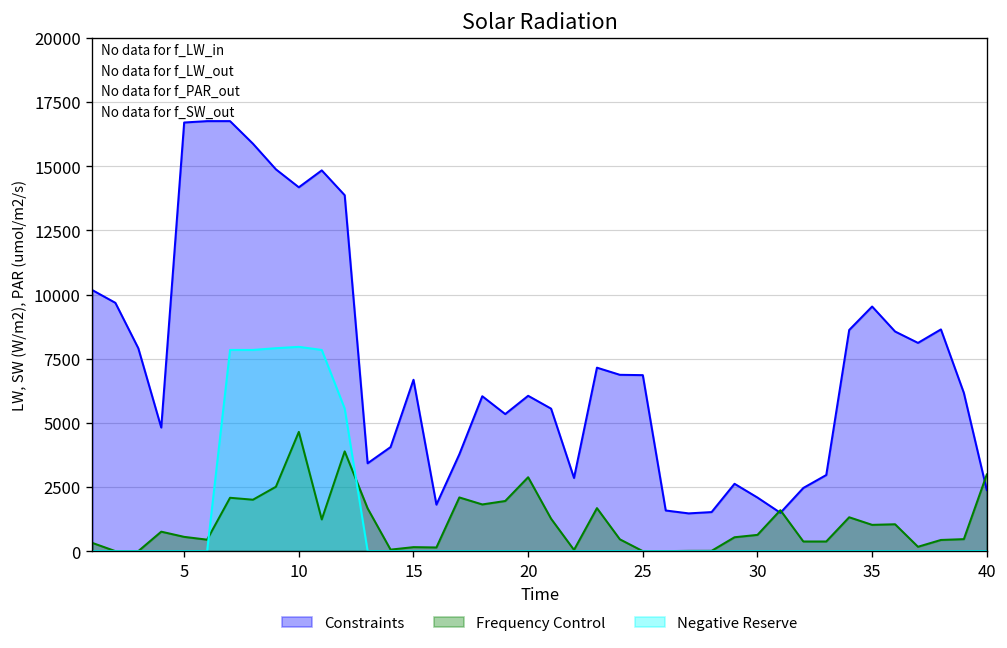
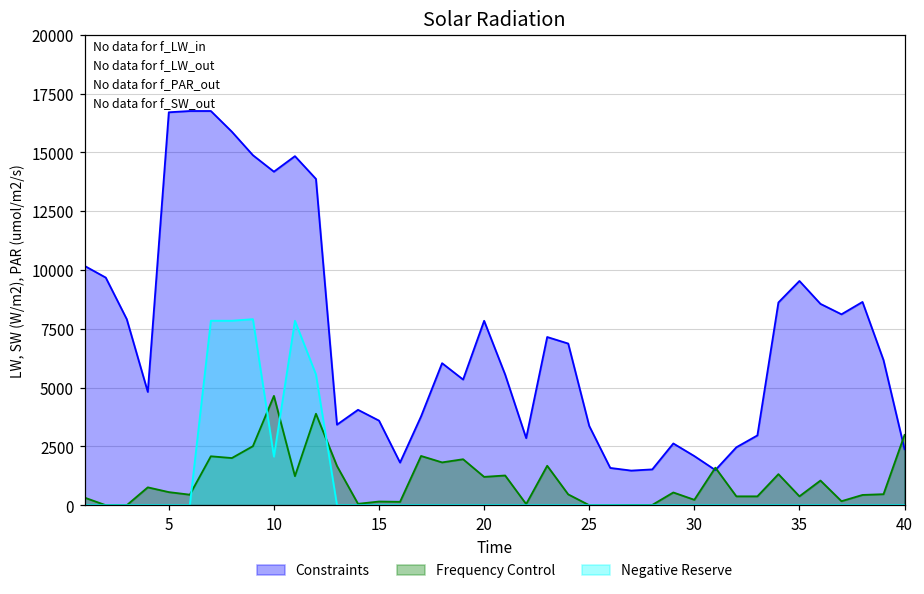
Negative Reserve, 10: 8000 -> 2100
Constraints, 15: 6700 -> 3600
Constraints, 20: 6100 -> 7800
Frequency Control, 20: 2900 -> 1200
Constraints, 25: 6900 -> 3400
Frequency Control, 30: 600 -> 200
Frequency Control, 35: 1000 -> 400
